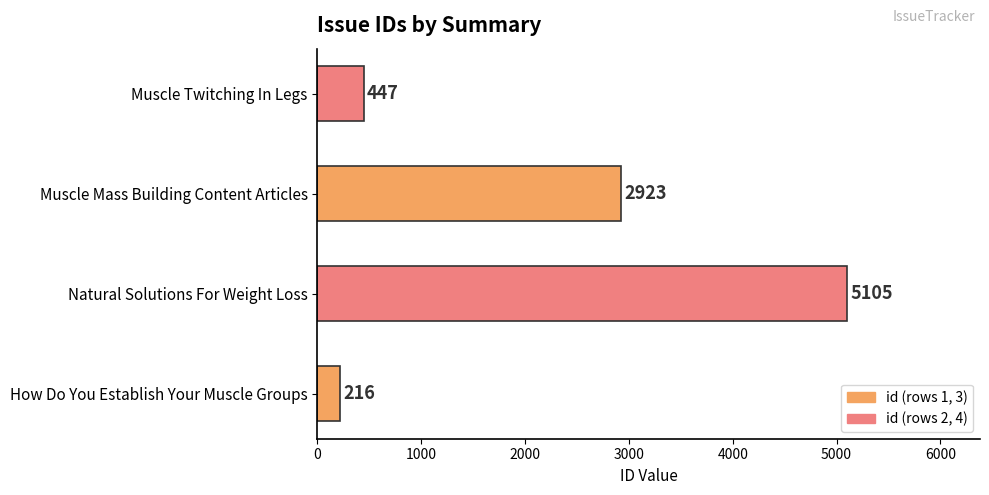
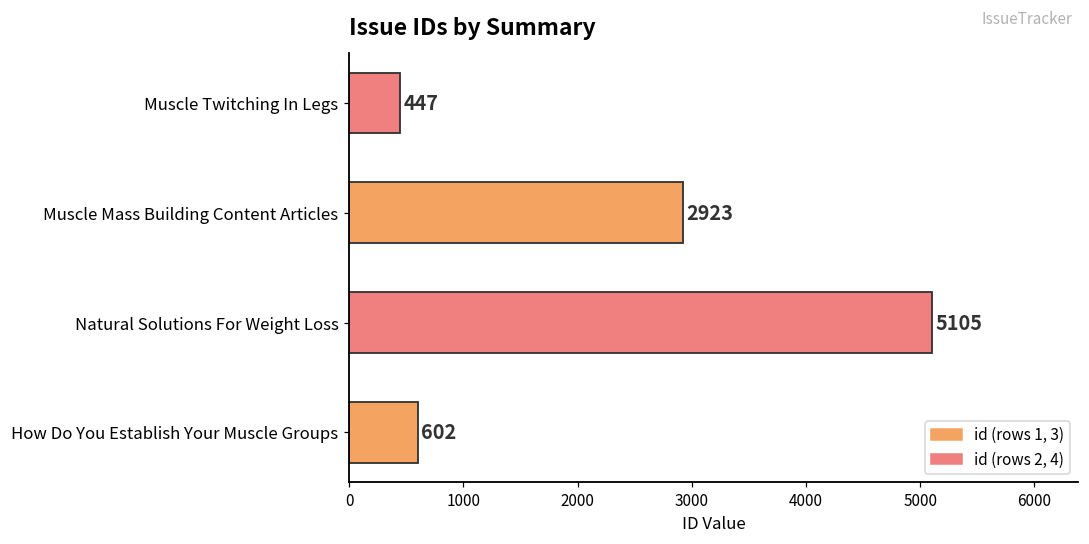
How Do You Establish Your Muscle Groups: 216 -> 602
